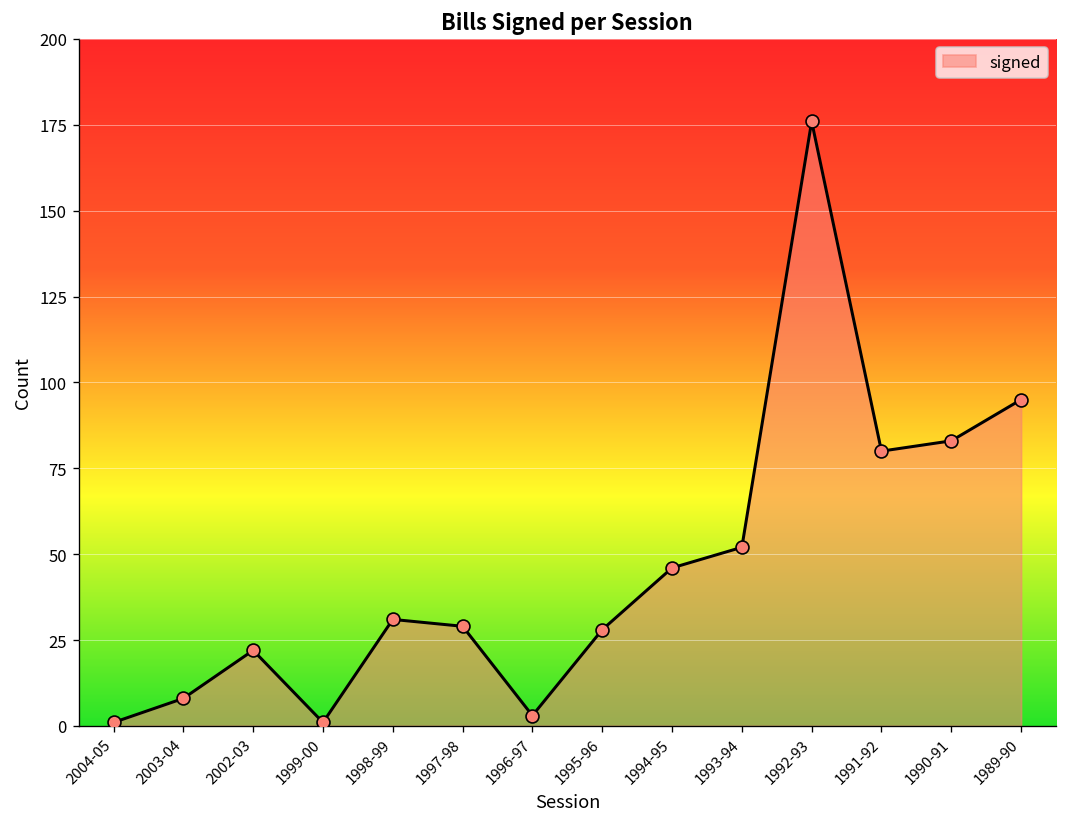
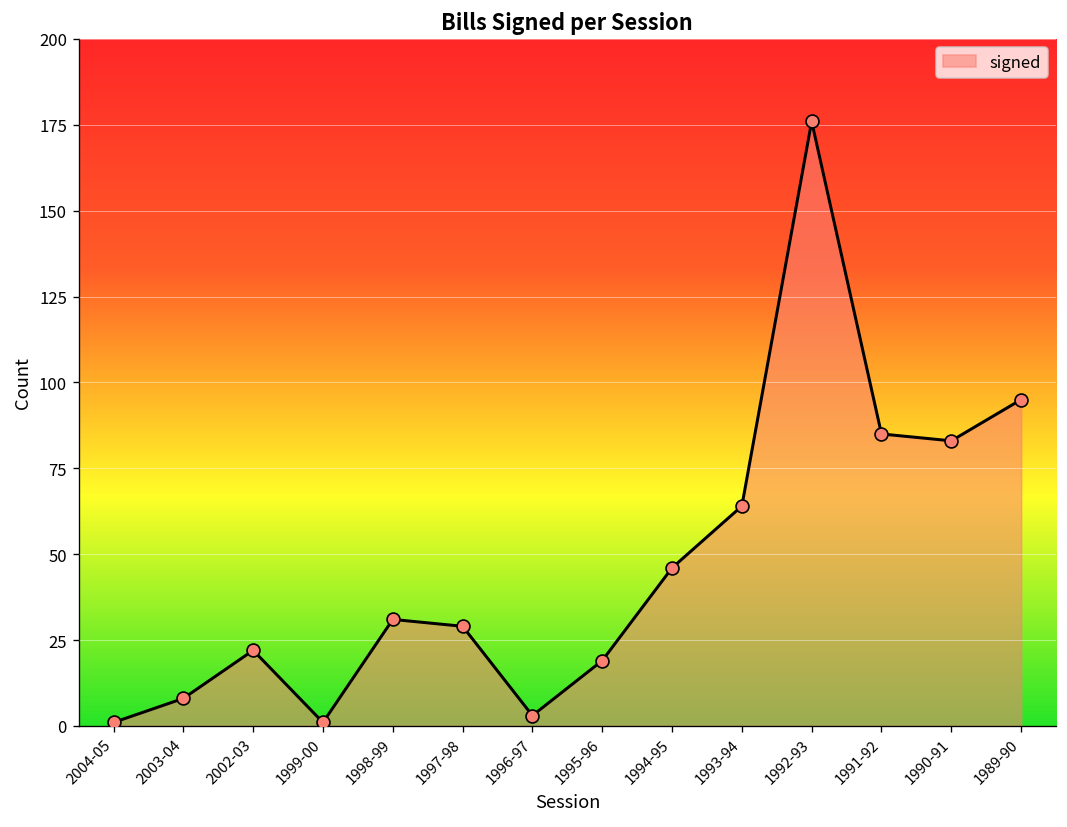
1995-96: 28 -> 19
1993-94: 52 -> 64
1991-92: 80 -> 85
